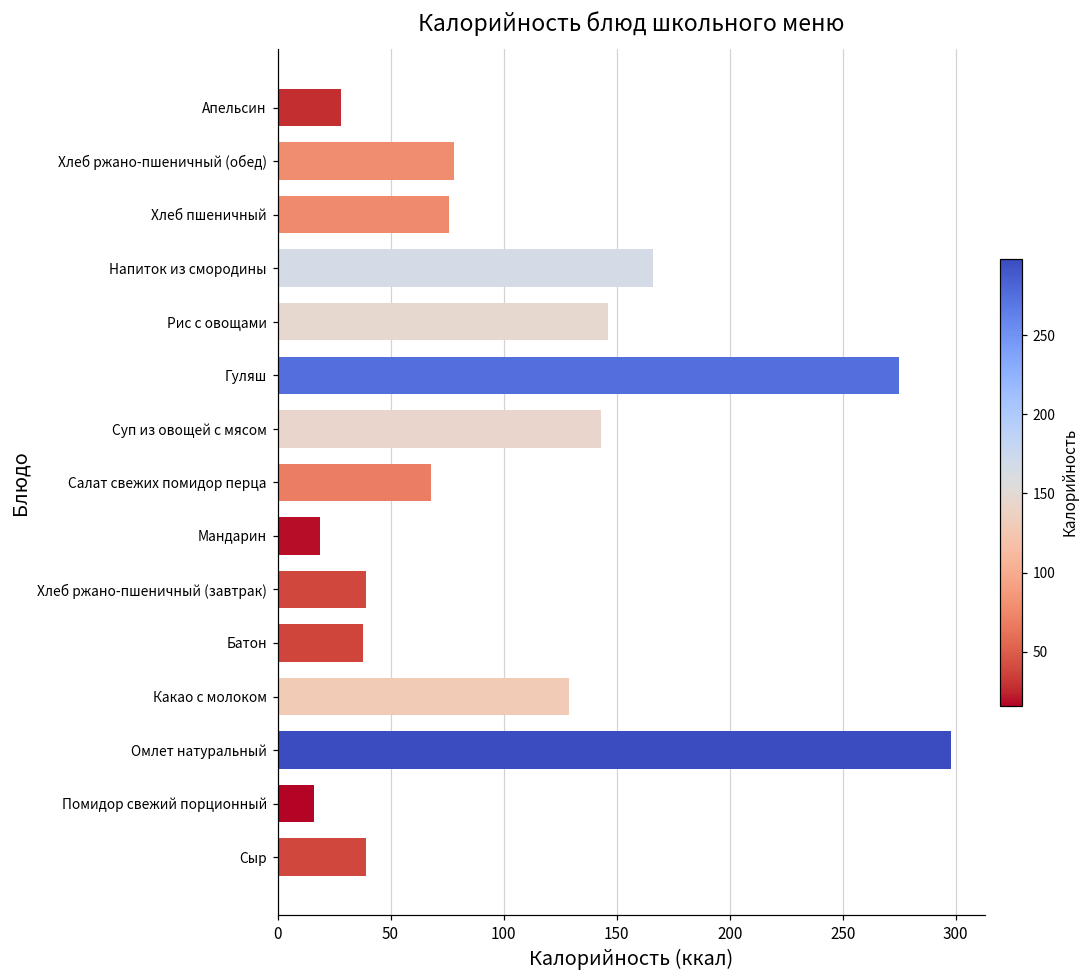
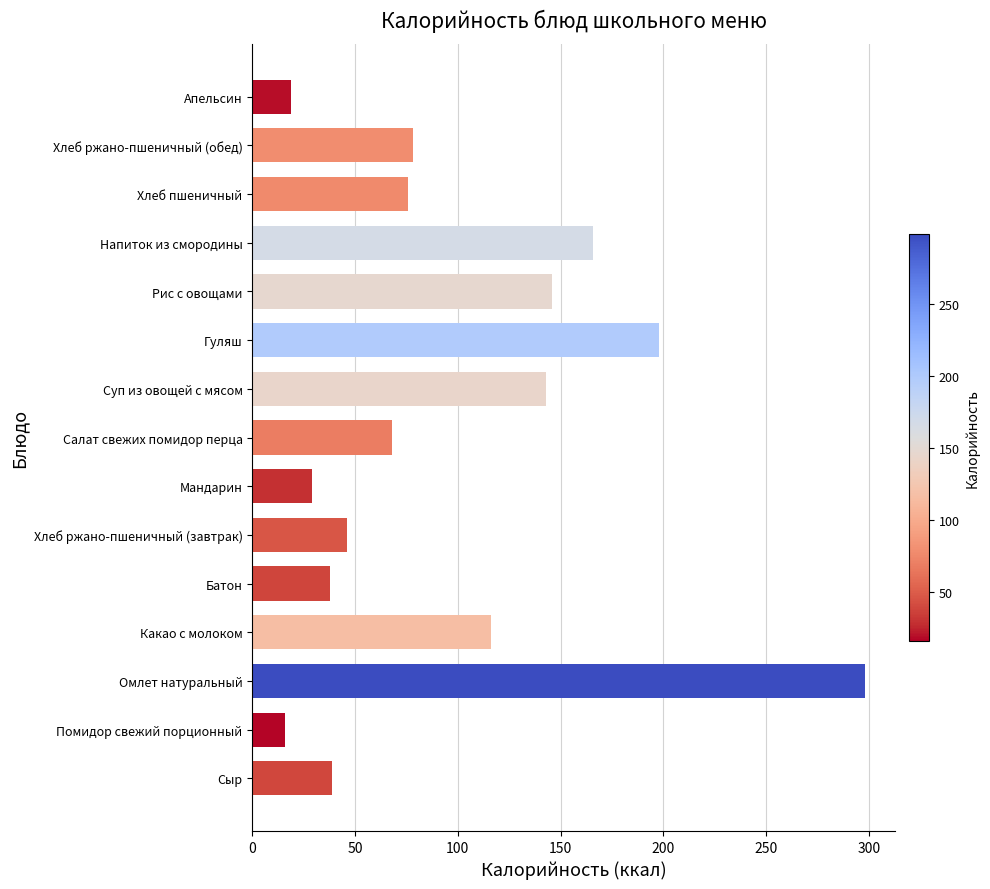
Апельсин: 28 -> 19
Гуляш: 275 -> 198
Мандарин: 19 -> 29
Хлеб ржано-пшеничный (завтрак): 39 -> 46
Какао с молоком: 129 -> 116
